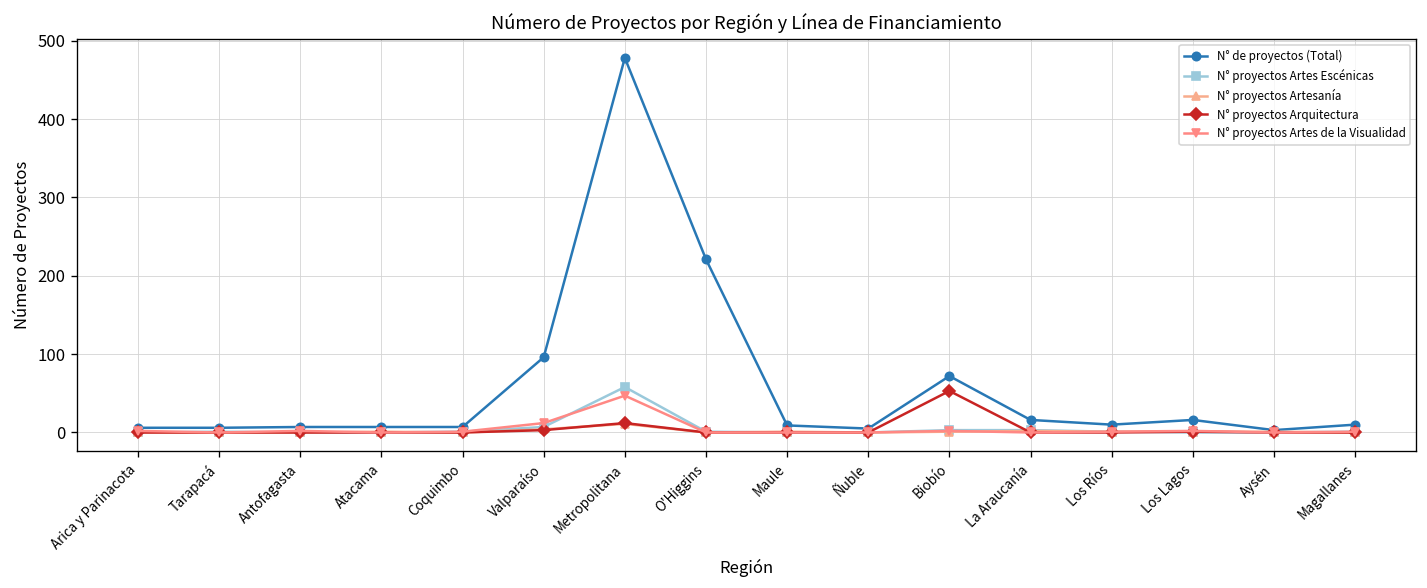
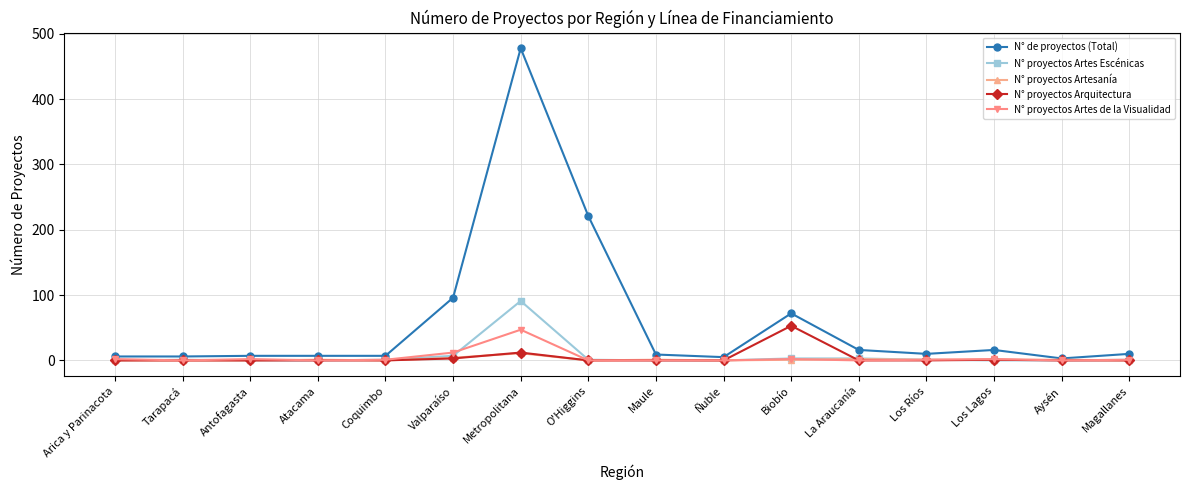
N° proyectos Artes Escénicas, Metropolitana: 60 -> 90
